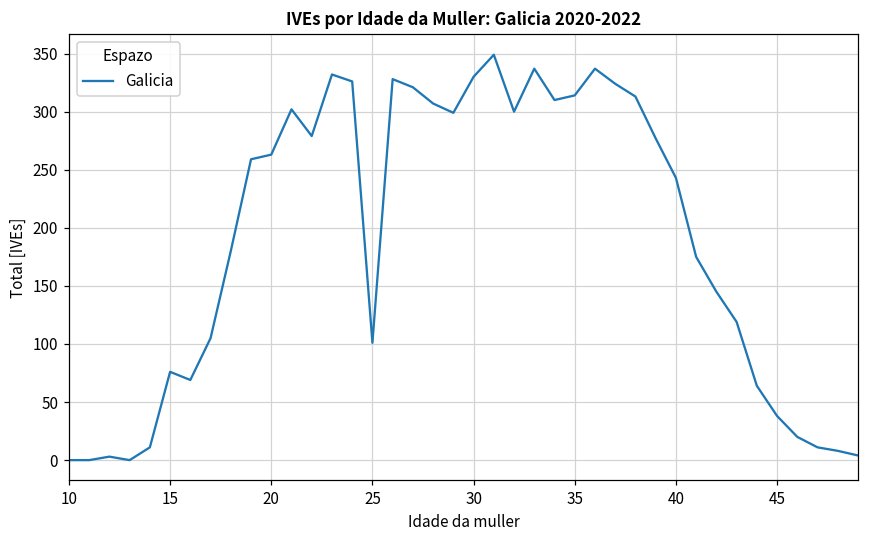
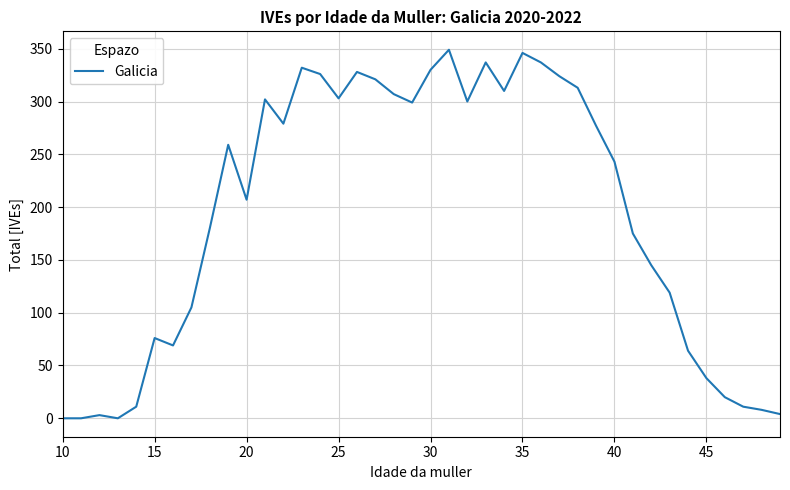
20: 263 -> 207
25: 101 -> 303
35: 314 -> 346
